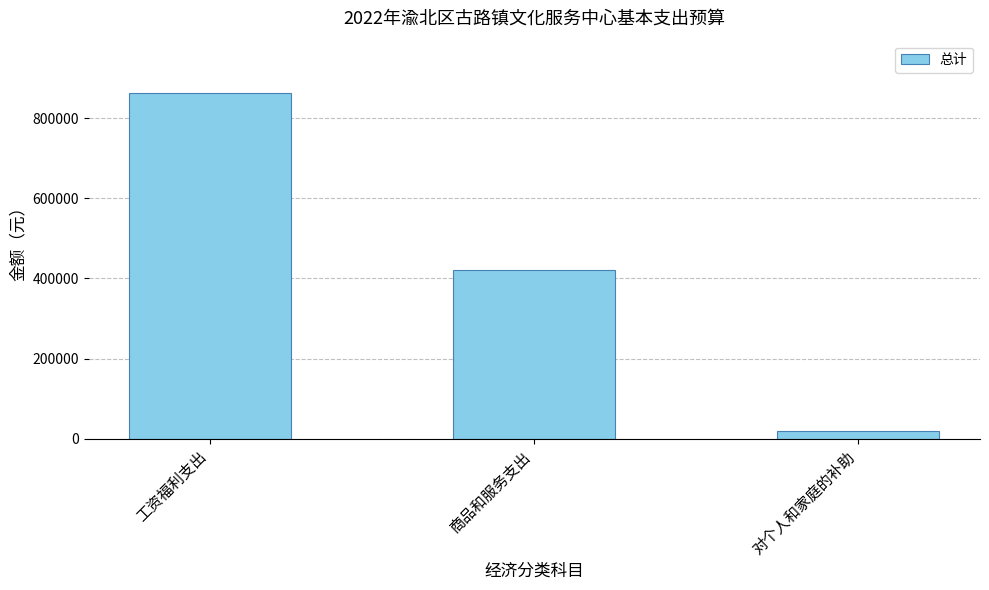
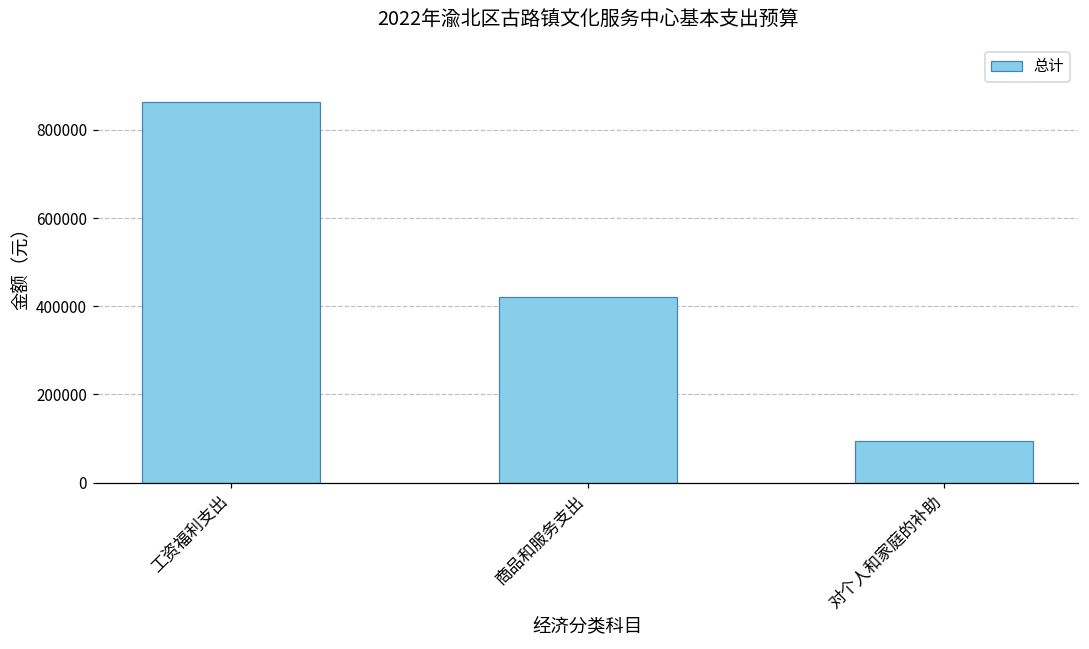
对个人和家庭的补助: 20000 -> 90000
